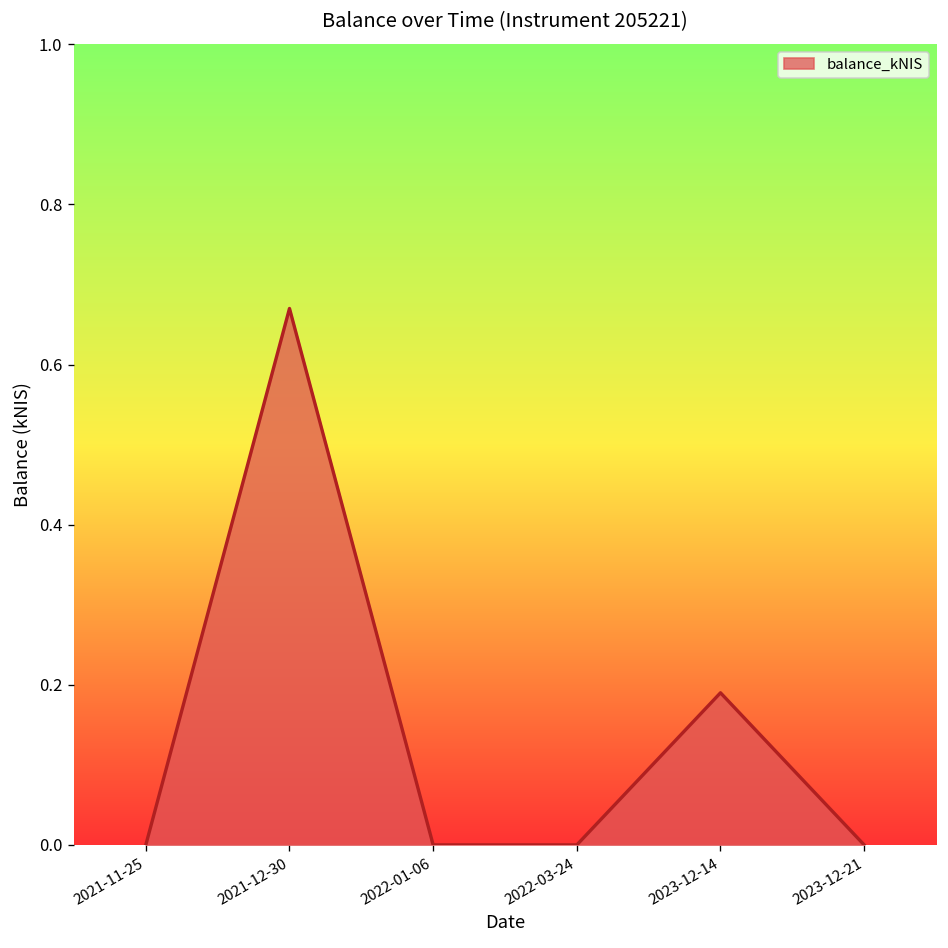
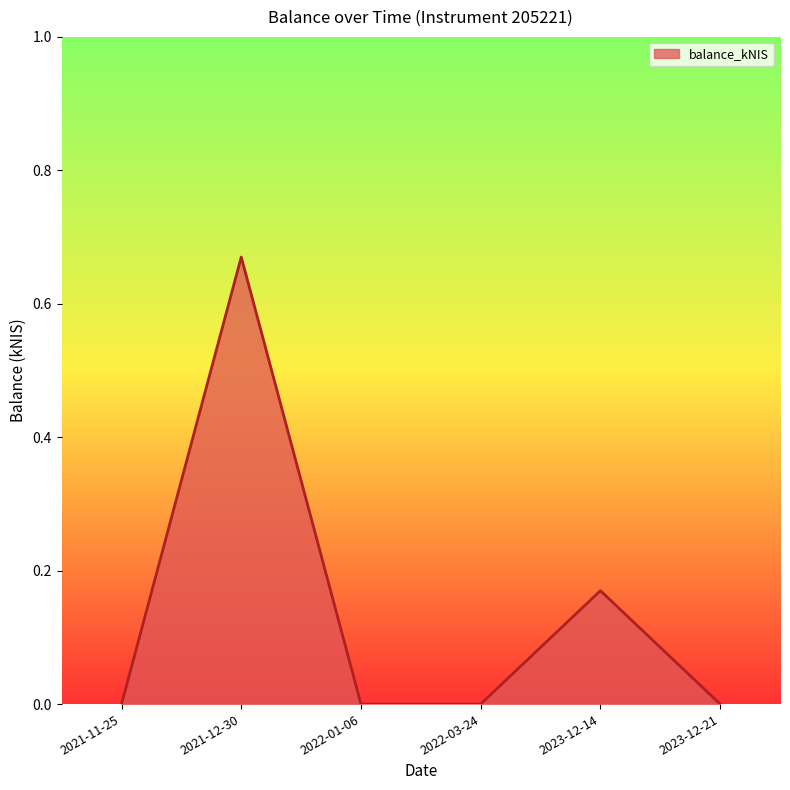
2023-12-14: 0.19 -> 0.17
